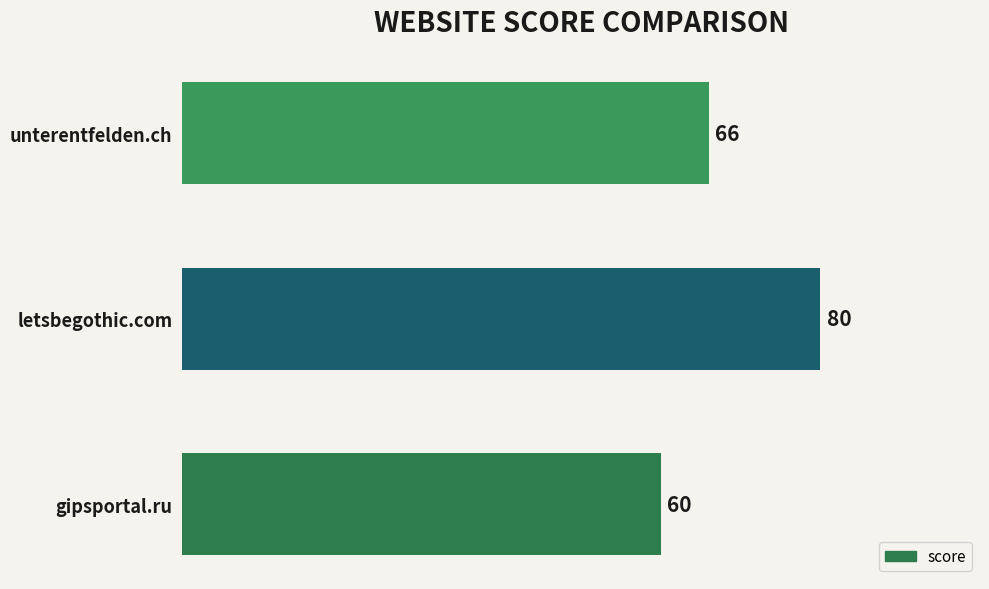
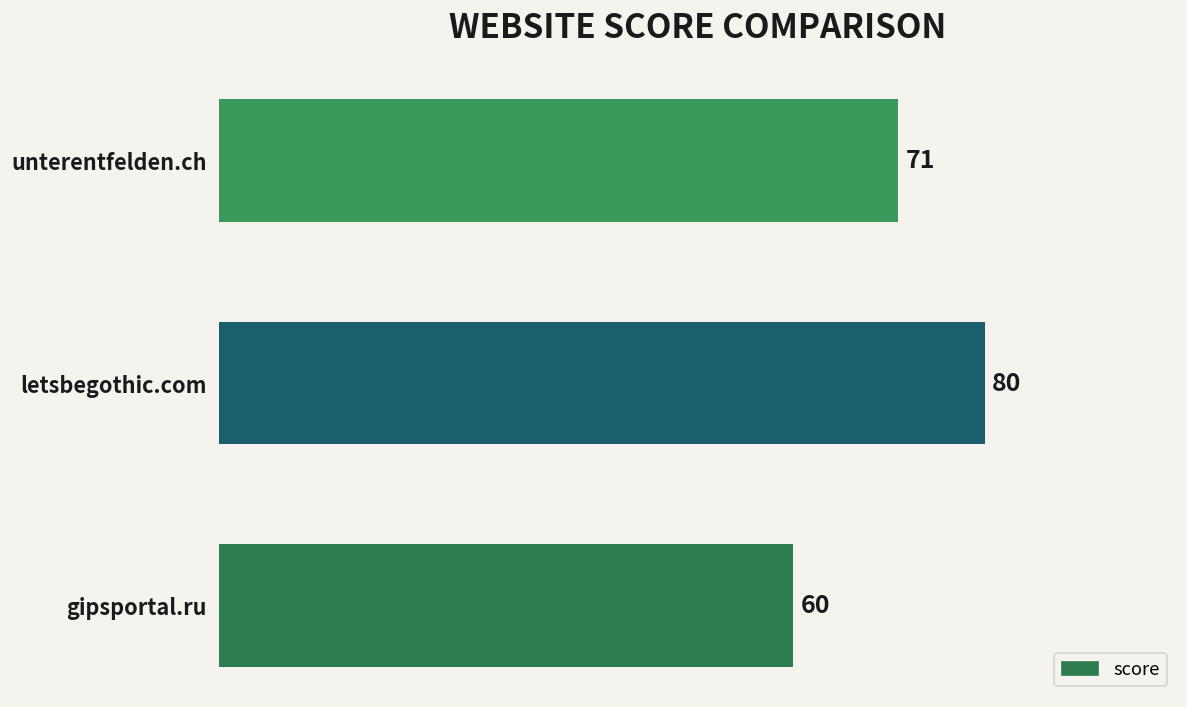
unterentfelden.ch: 66 -> 71
